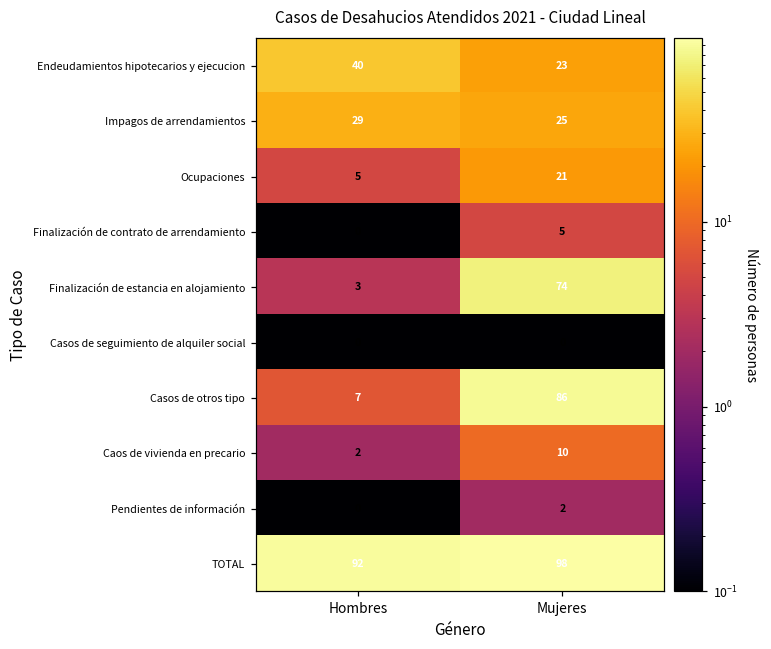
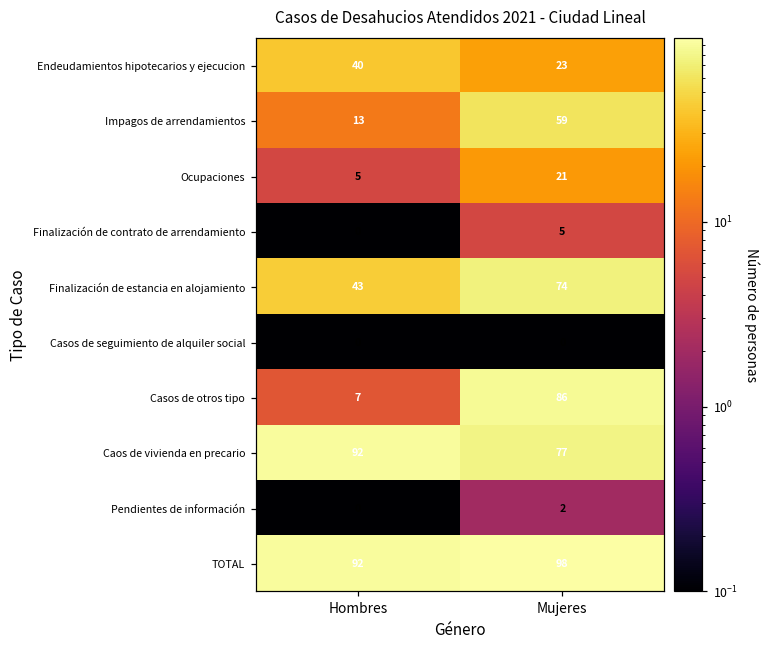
Impagos de arrendamientos, Hombres: 29 -> 13
Impagos de arrendamientos, Mujeres: 25 -> 59
Finalización de estancia en alojamiento, Hombres: 3 -> 43
Caos de vivienda en precario, Hombres: 2 -> 92
Caos de vivienda en precario, Mujeres: 10 -> 77
